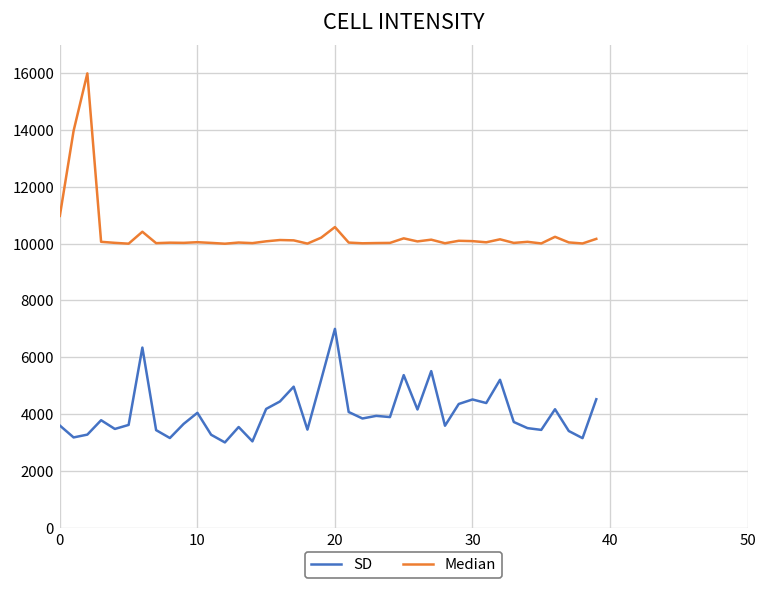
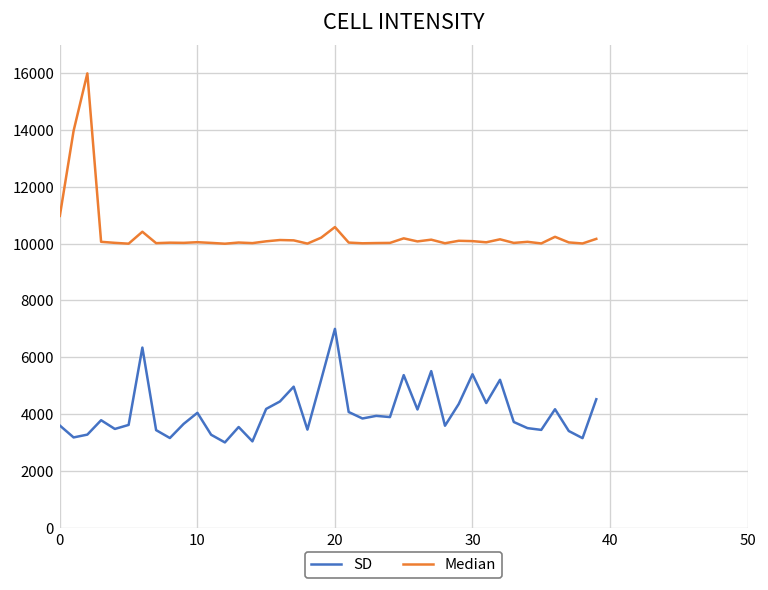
SD, 30: 4500 -> 5400
